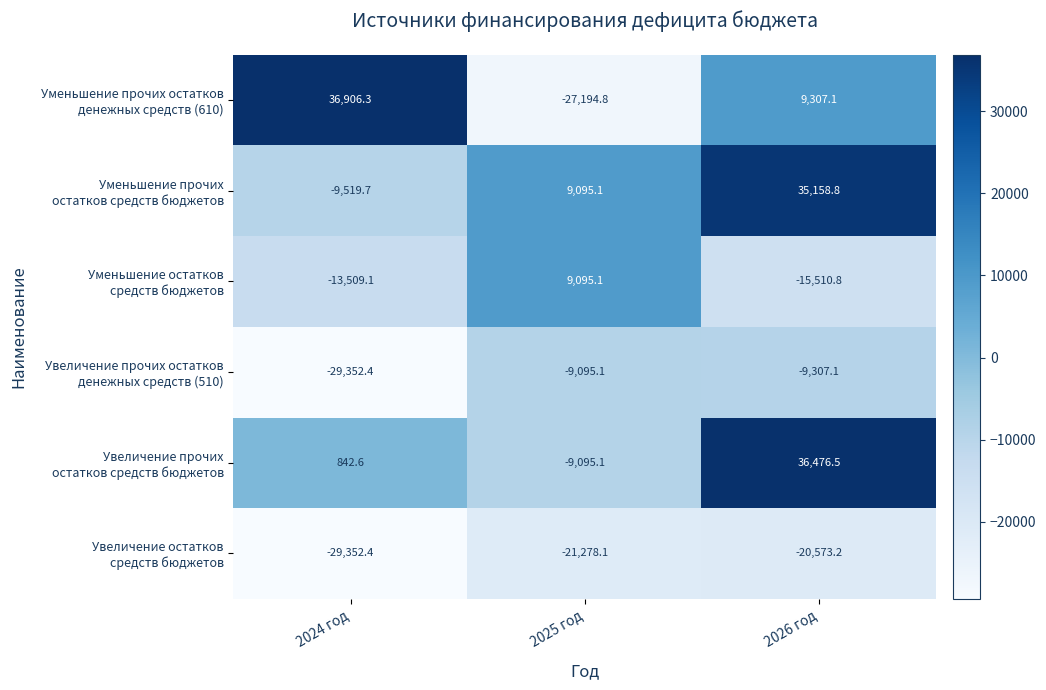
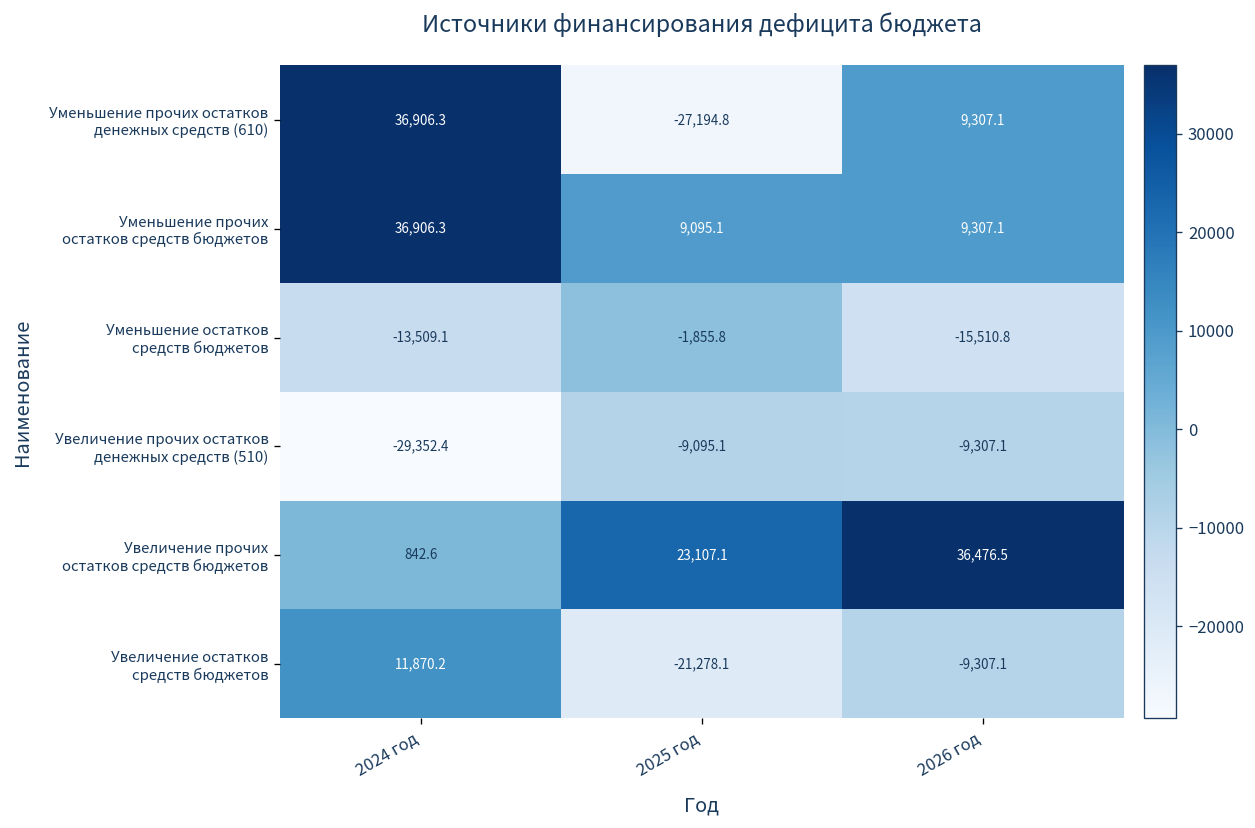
Уменьшение прочих остатков средств бюджетов, 2024 год: -9,519.7 -> 36,906.3
Уменьшение прочих остатков средств бюджетов, 2026 год: 35,158.8 -> 9,307.1
Уменьшение остатков средств бюджетов, 2025 год: 9,095.1 -> -1,855.8
Увеличение прочих остатков средств бюджетов, 2025 год: -9,095.1 -> 23,107.1
Увеличение остатков средств бюджетов, 2024 год: -29,352.4 -> 11,870.2
Увеличение остатков средств бюджетов, 2026 год: -20,573.2 -> -9,307.1
